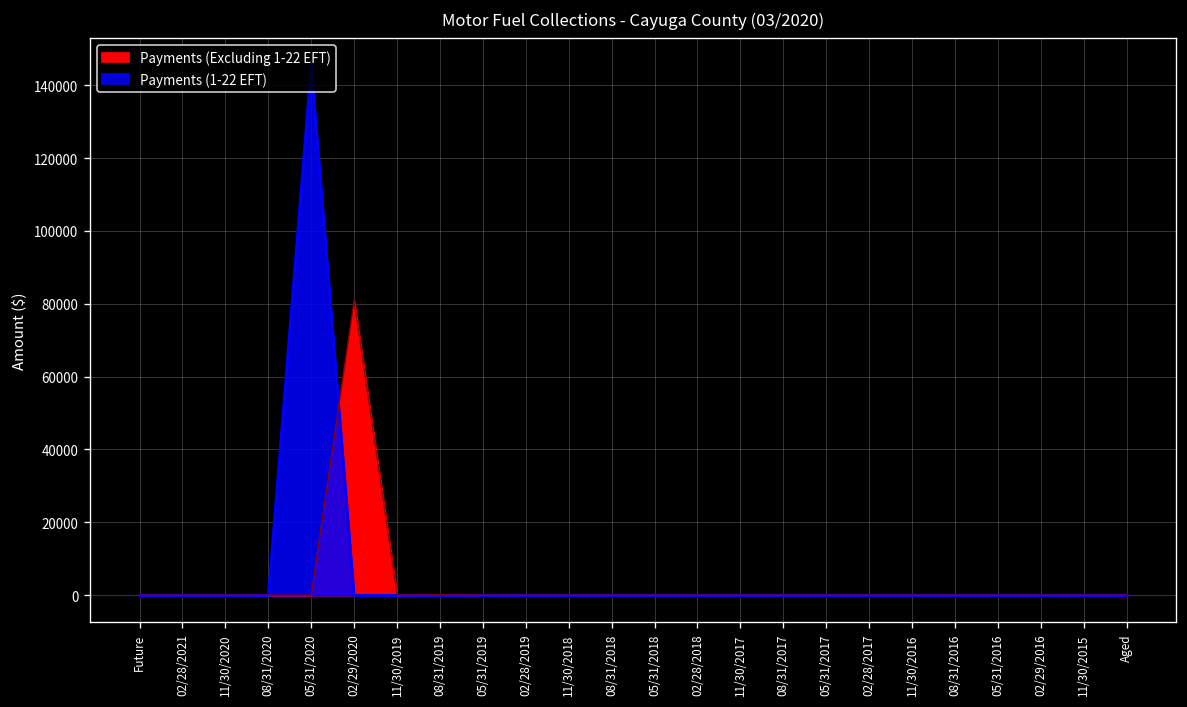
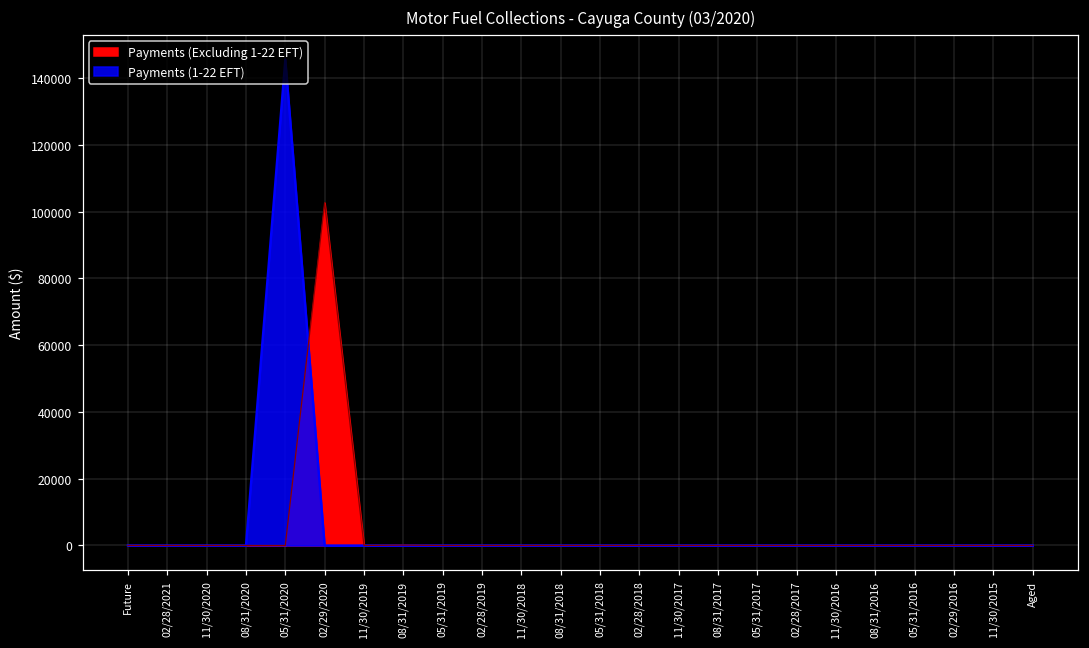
Payments (Excluding 1-22 EFT), 02/29/2020: 81000 -> 103000
